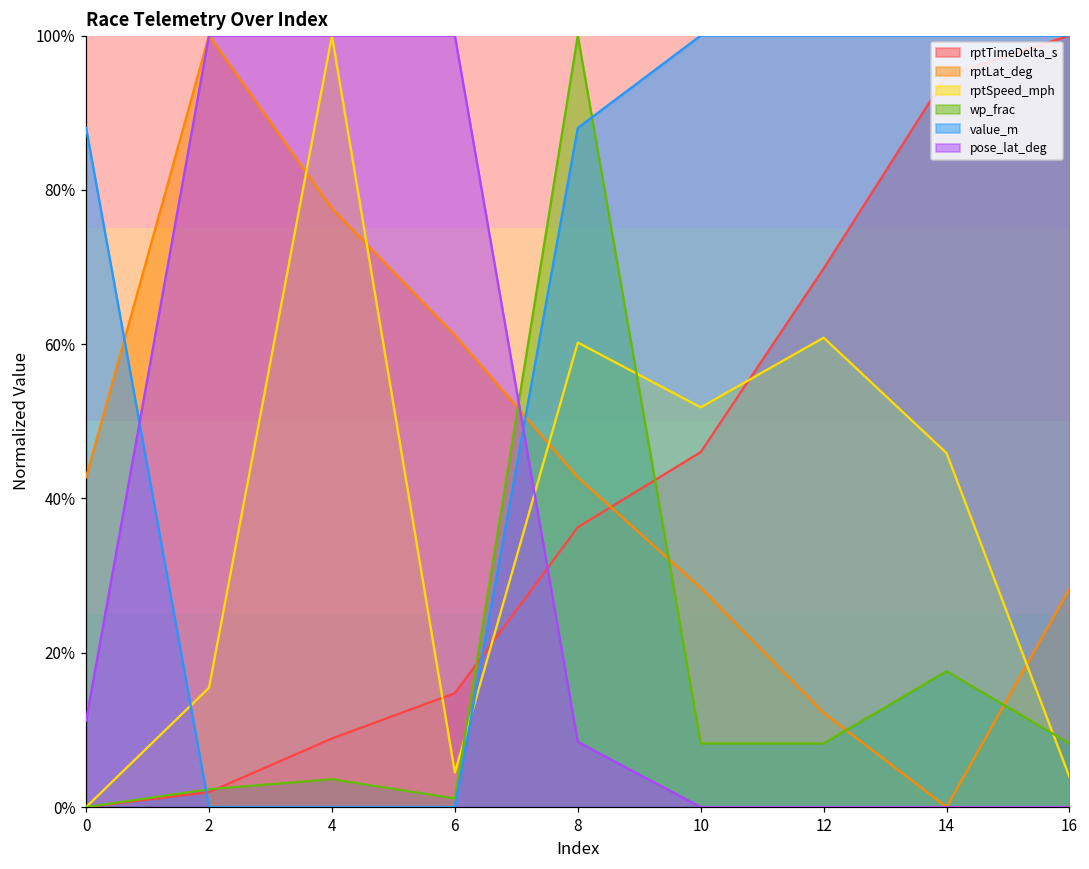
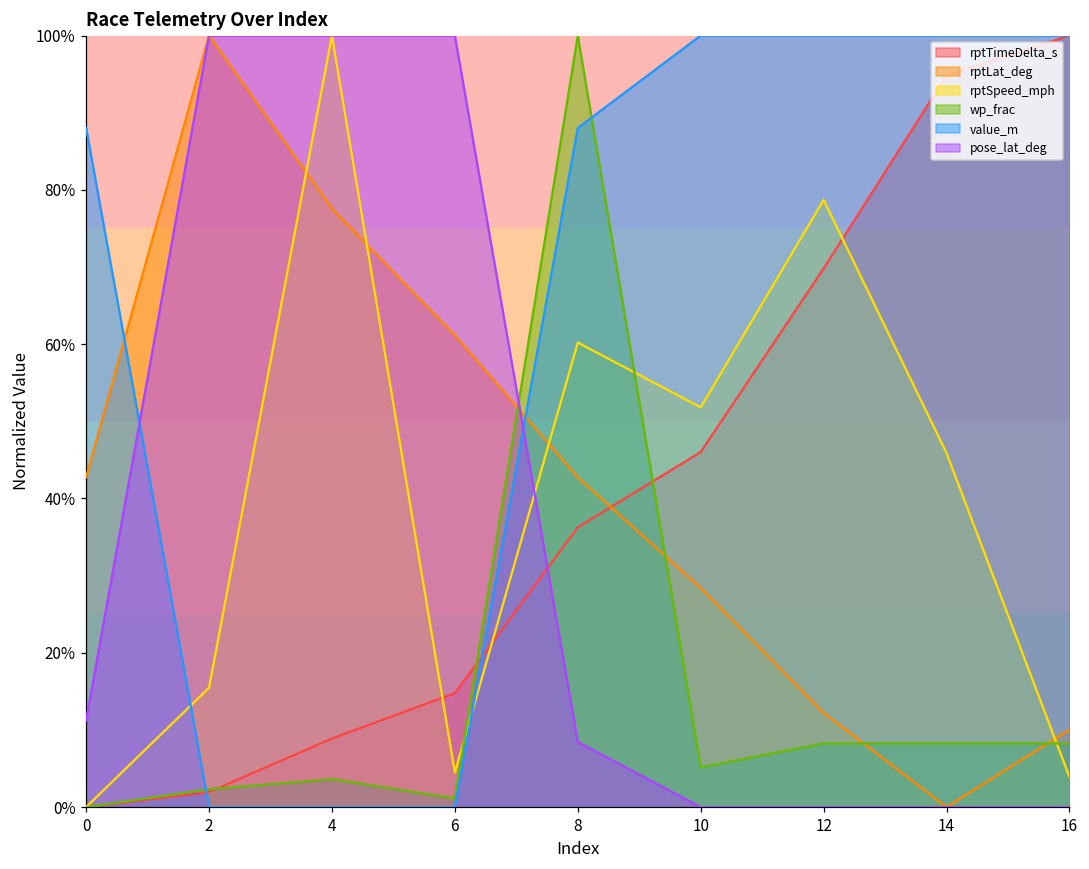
wp_frac, 10: 8% -> 5%
rptSpeed_mph, 12: 61% -> 79%
wp_frac, 14: 18% -> 8%
rptLat_deg, 16: 28% -> 10%
